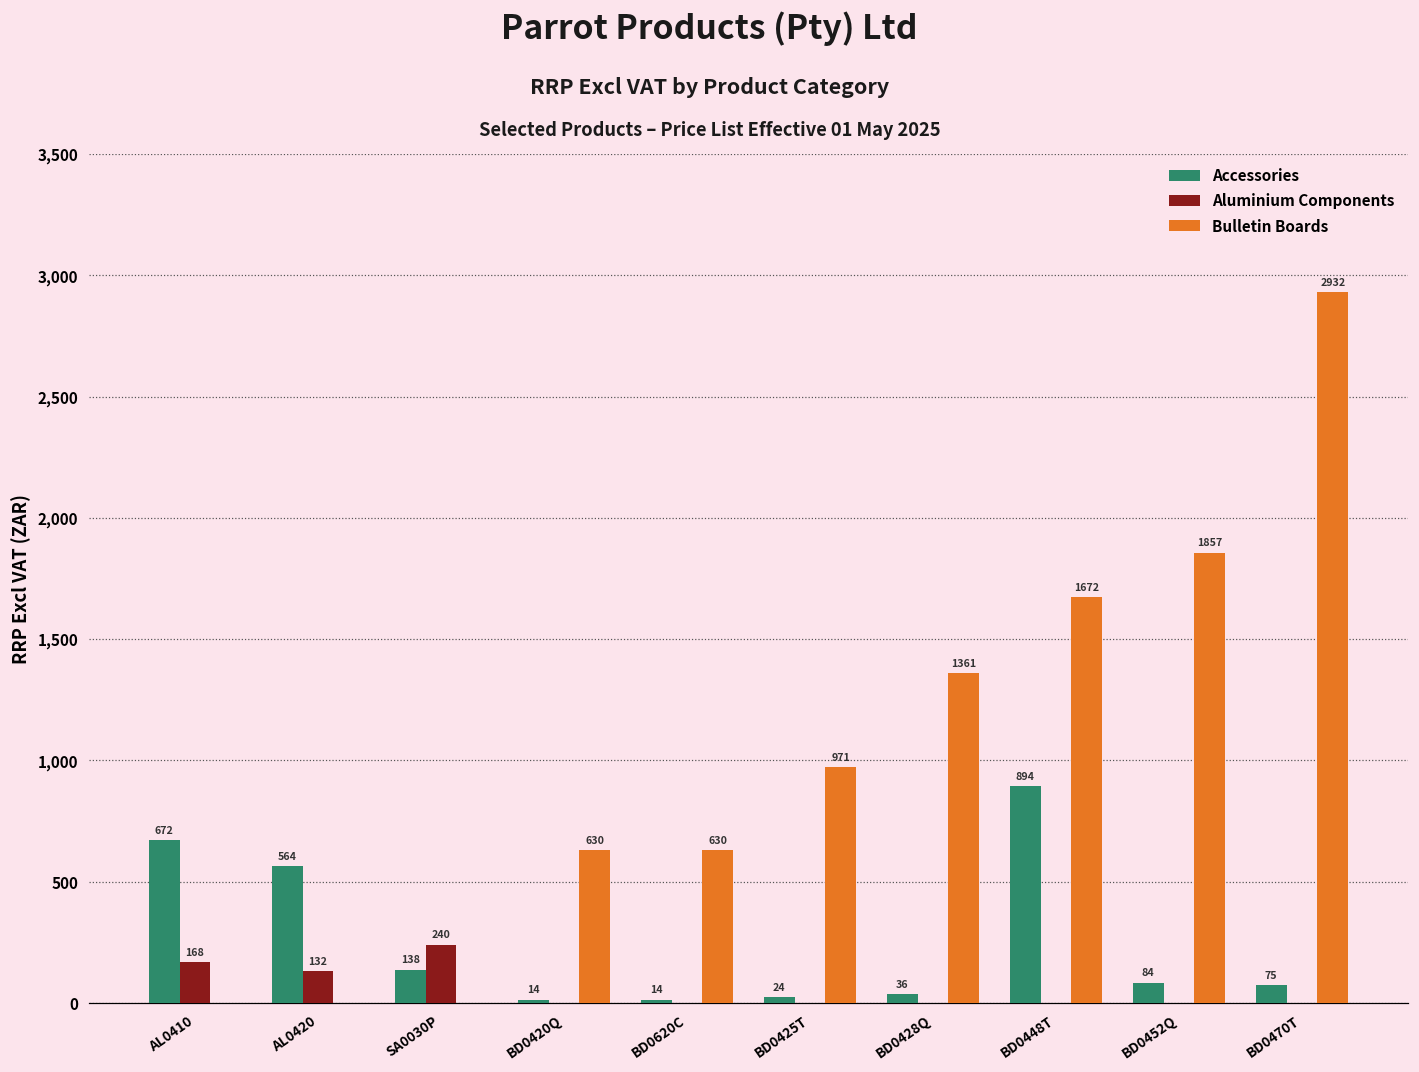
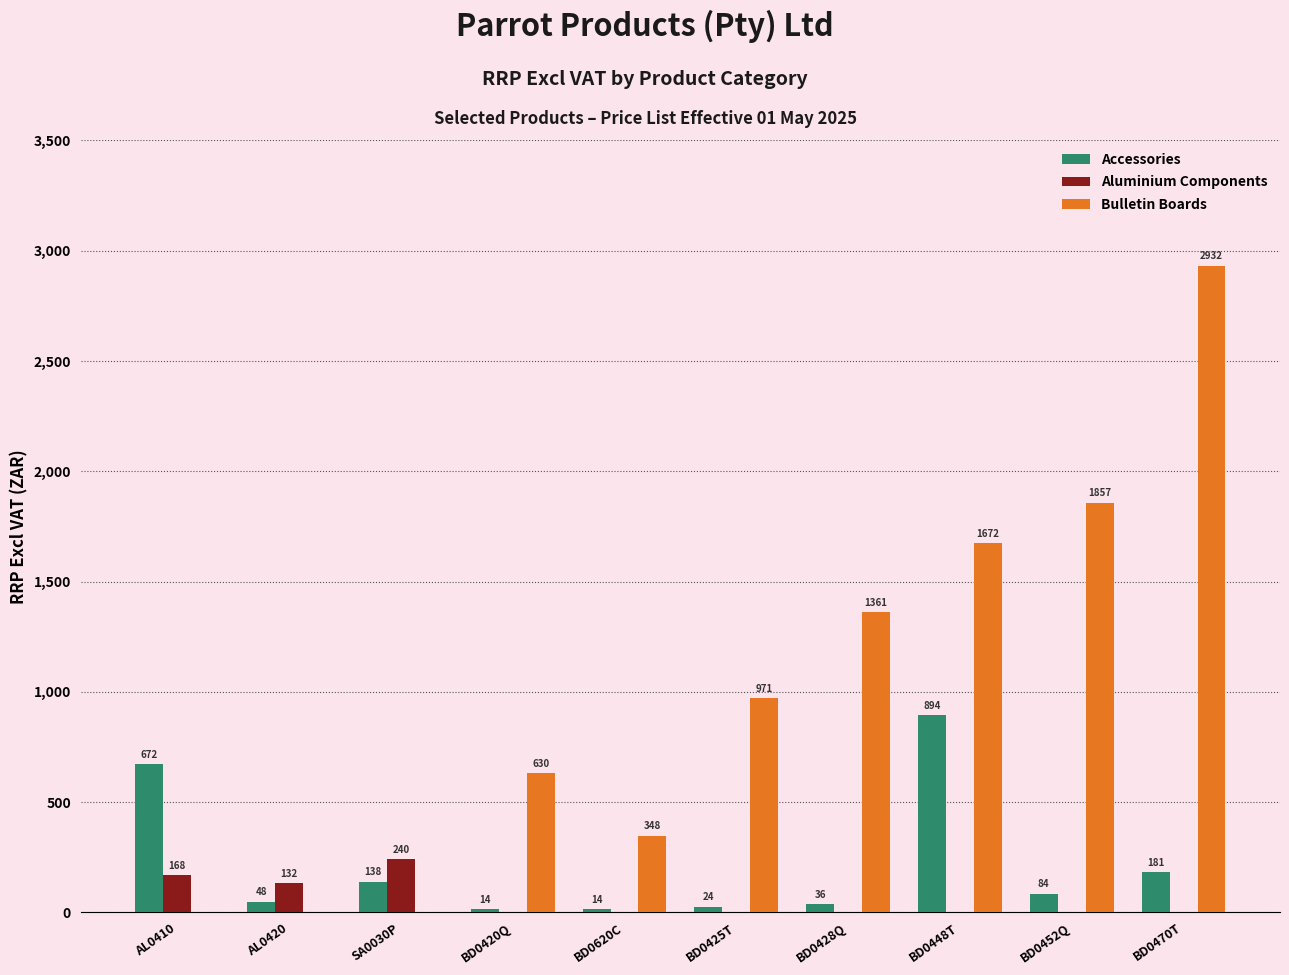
Accessories, AL0420: 564 -> 48
Bulletin Boards, BD0620C: 630 -> 348
Accessories, BD0470T: 75 -> 181
